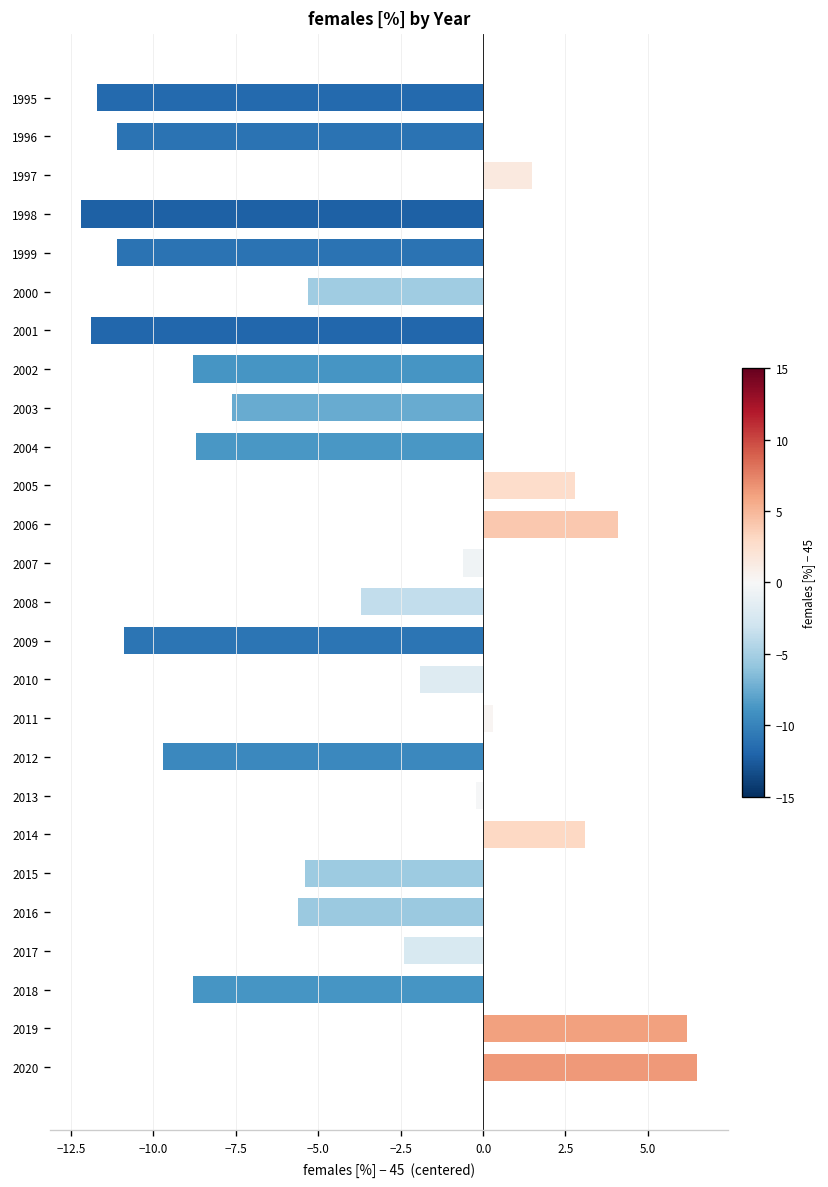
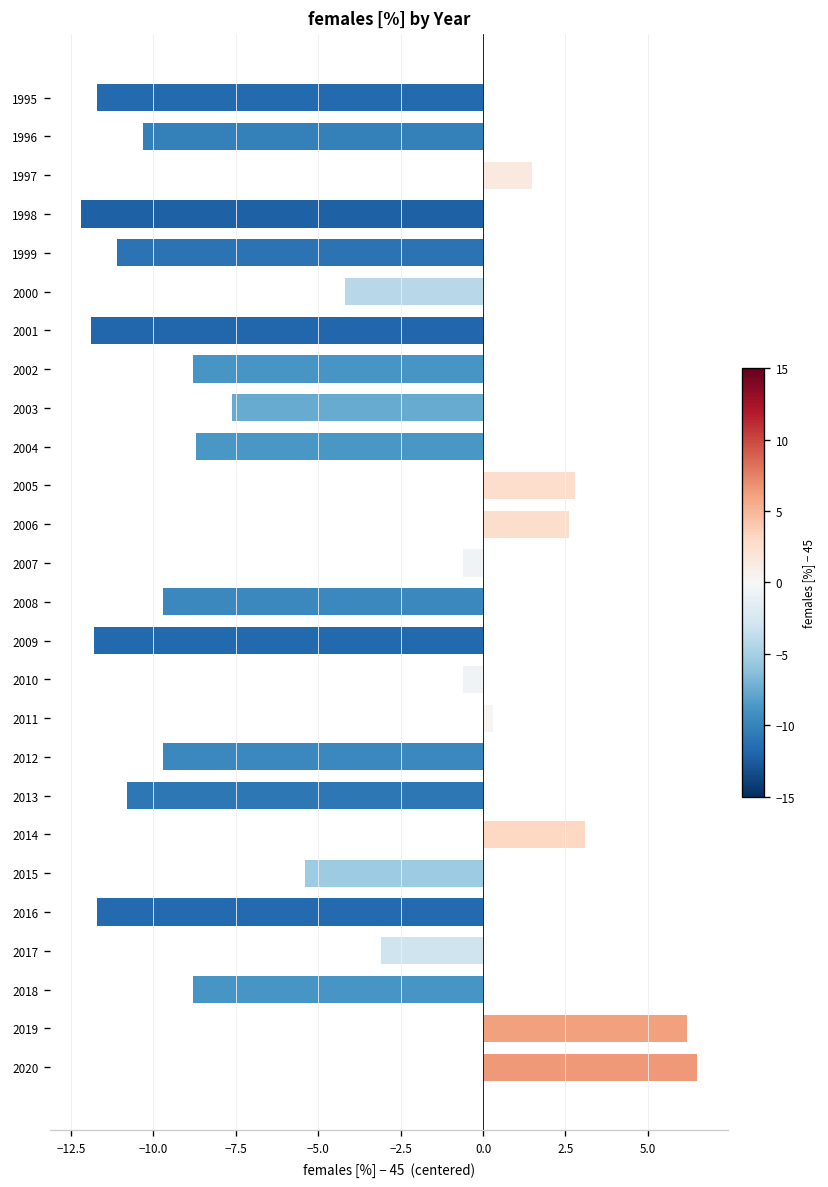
1996: -11.1 -> -10.3
2000: -5.3 -> -4.2
2006: 4.1 -> 2.6
2008: -3.7 -> -9.7
2009: -10.9 -> -11.8
2010: -1.9 -> -0.6
2013: -0.2 -> -10.8
2016: -5.6 -> -11.7
2017: -2.4 -> -3.1
